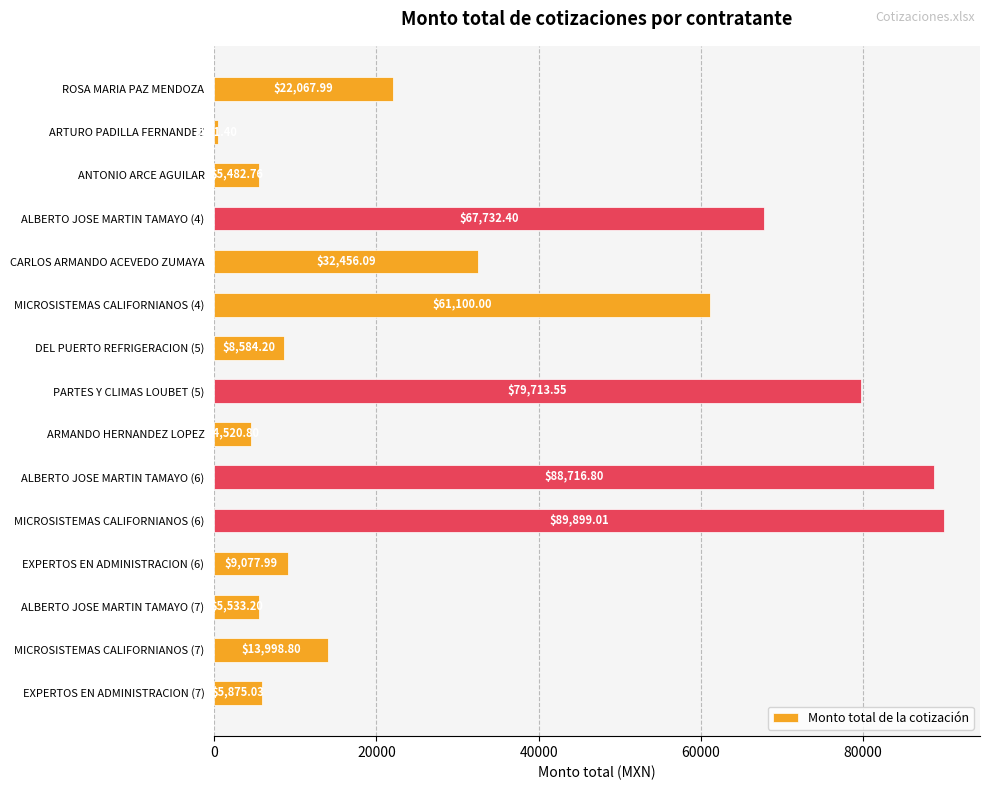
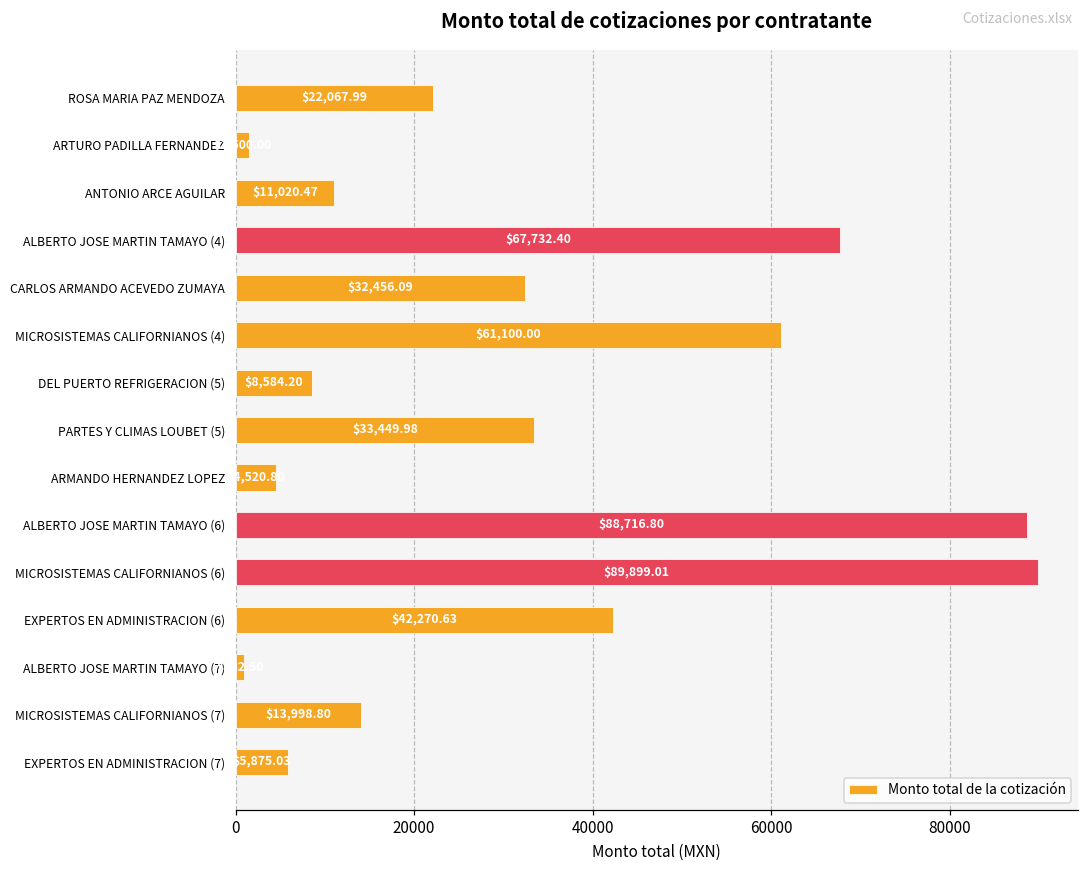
ARTURO PADILLA FERNANDEZ: 1000 -> 2000
ANTONIO ARCE AGUILAR: $5,482.76 -> $11,020.47
PARTES Y CLIMAS LOUBET (5): $79,713.55 -> $33,449.98
EXPERTOS EN ADMINISTRACION (6): $9,077.99 -> $42,270.63
ALBERTO JOSE MARTIN TAMAYO (7): 6000 -> 1000
